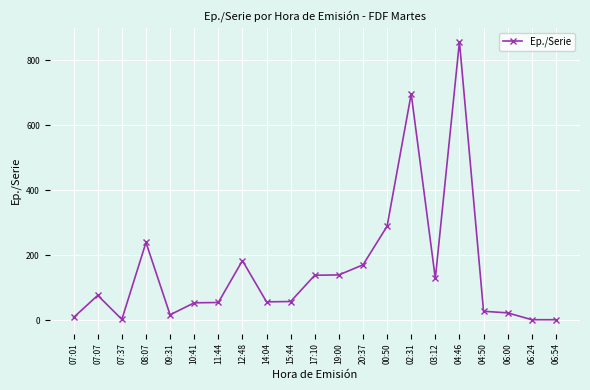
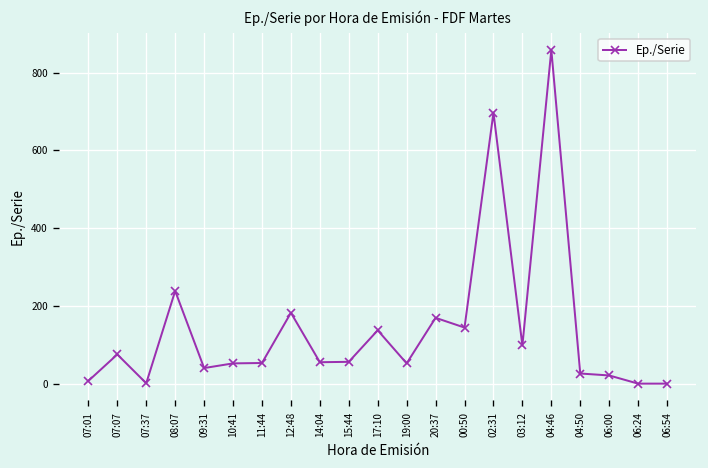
09:31: 20 -> 40
19:00: 140 -> 50
00:50: 290 -> 150
03:12: 130 -> 100
